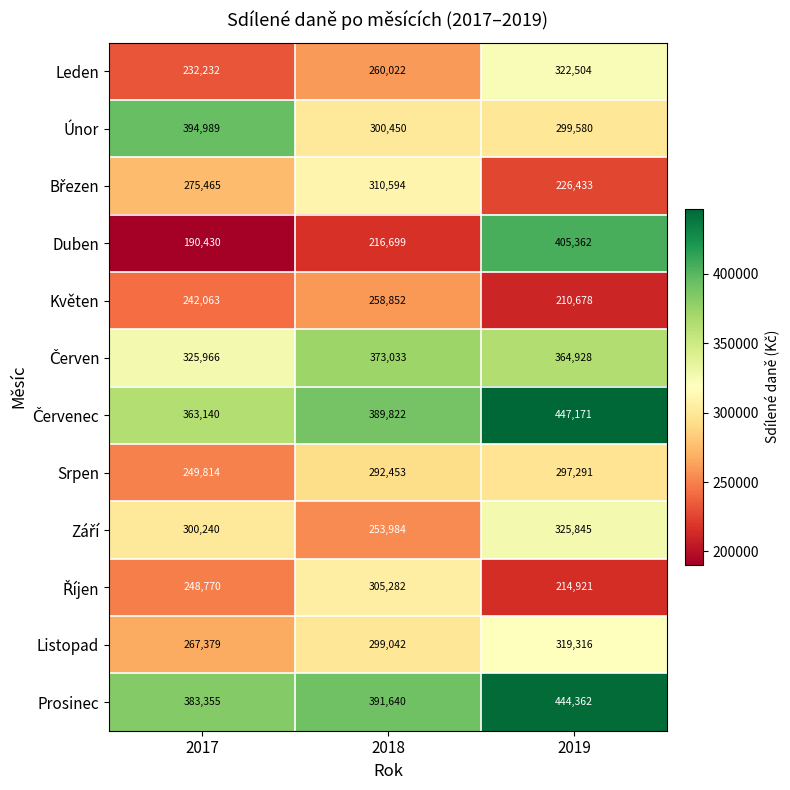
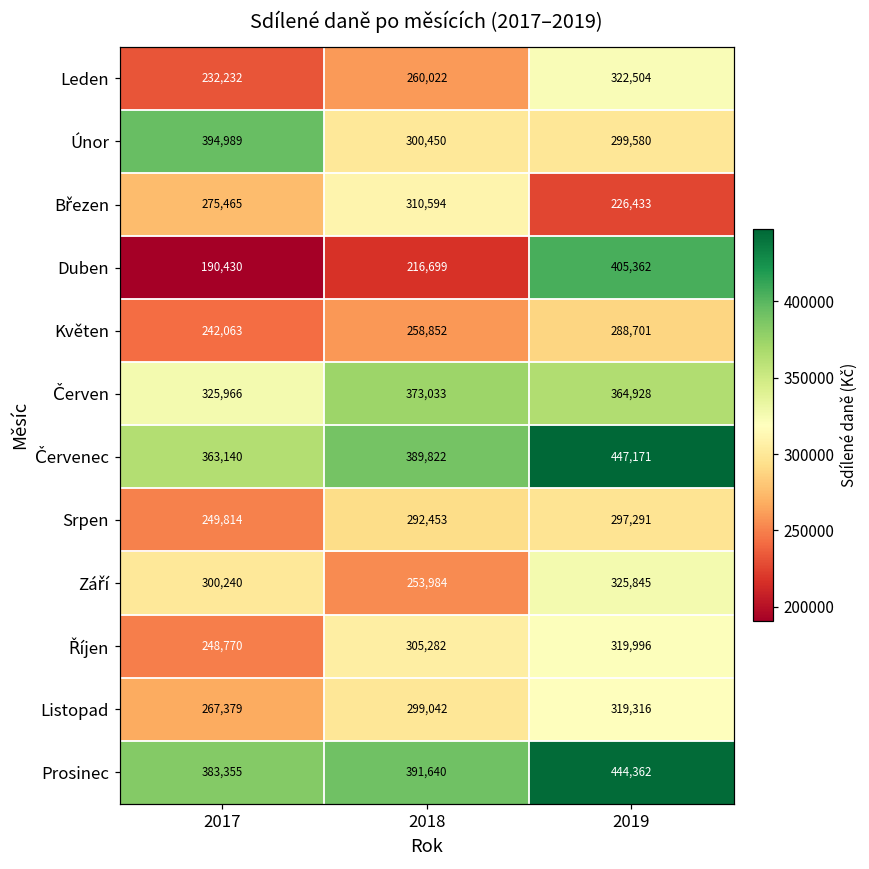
Květen, 2019: 210,678 -> 288,701
Říjen, 2019: 214,921 -> 319,996
